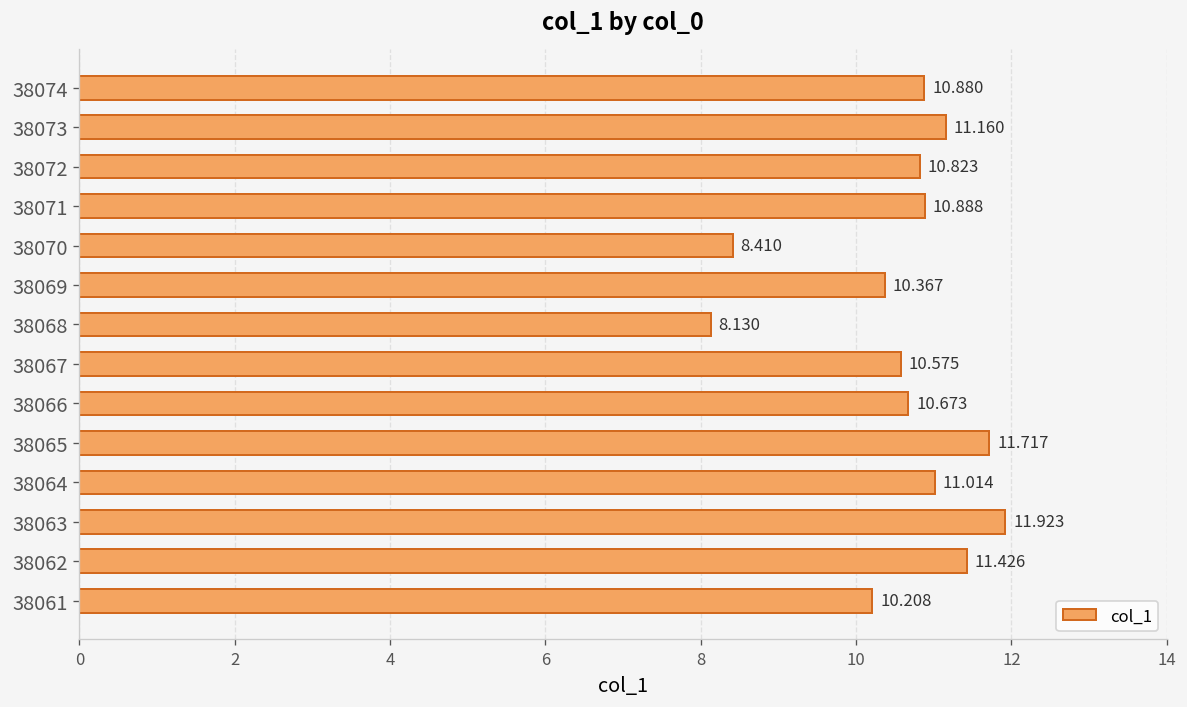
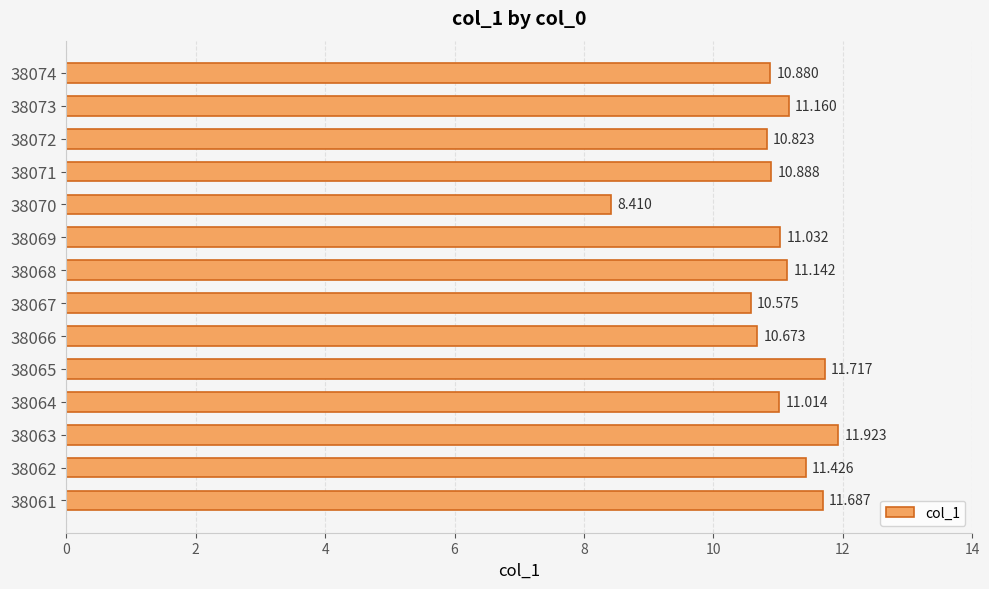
38069: 10.367 -> 11.032
38068: 8.130 -> 11.142
38061: 10.208 -> 11.687
